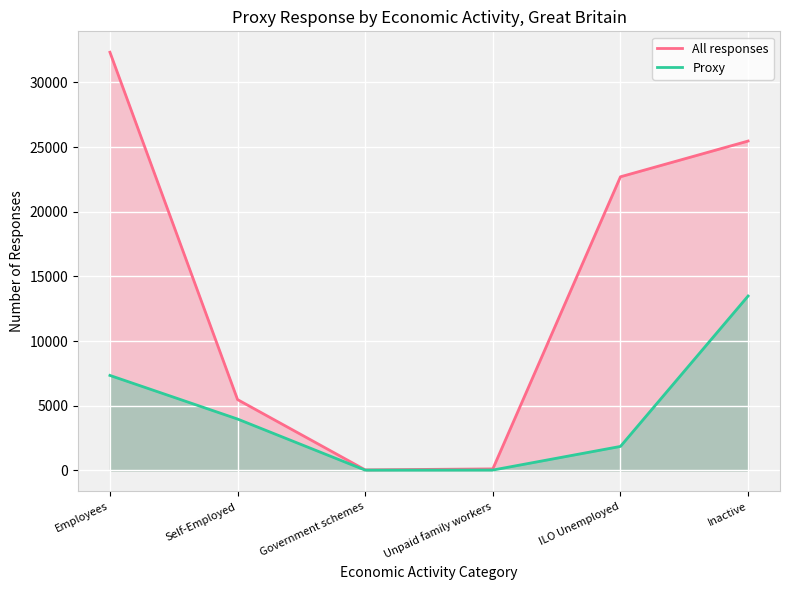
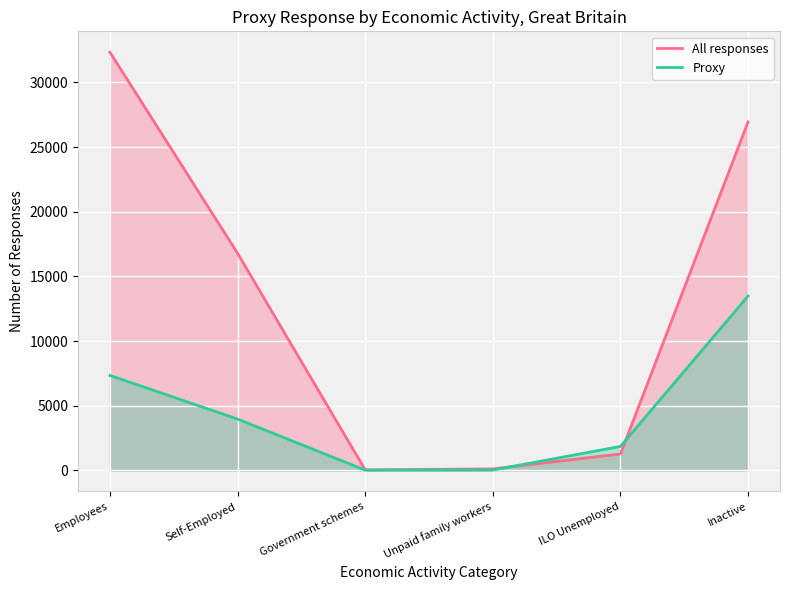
All responses, Self-Employed: 5500 -> 16800
All responses, ILO Unemployed: 22700 -> 1300
All responses, Inactive: 25500 -> 27000
